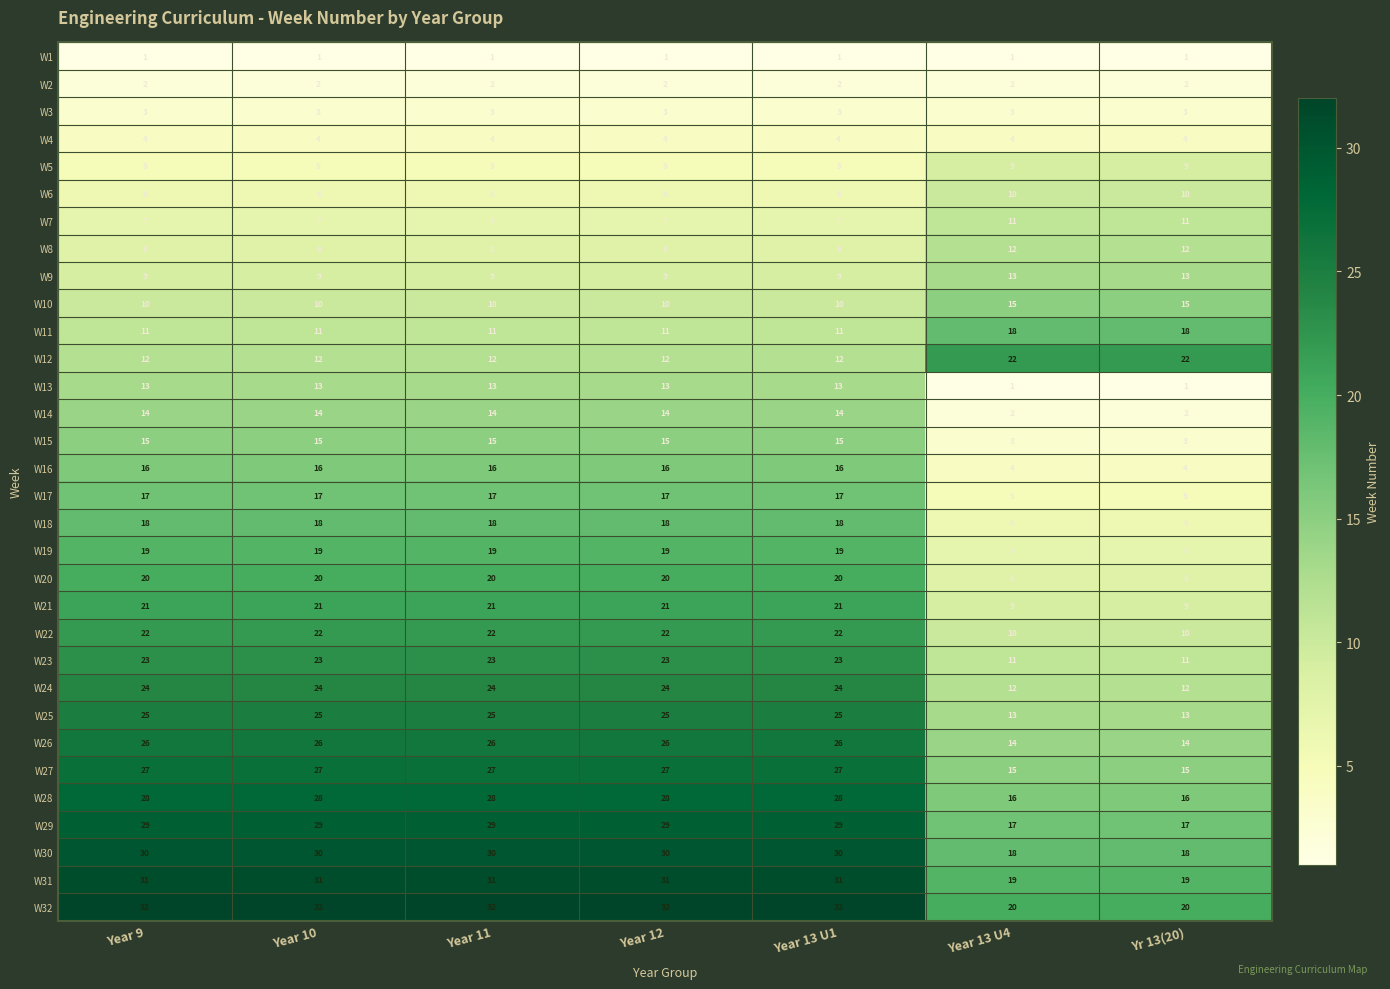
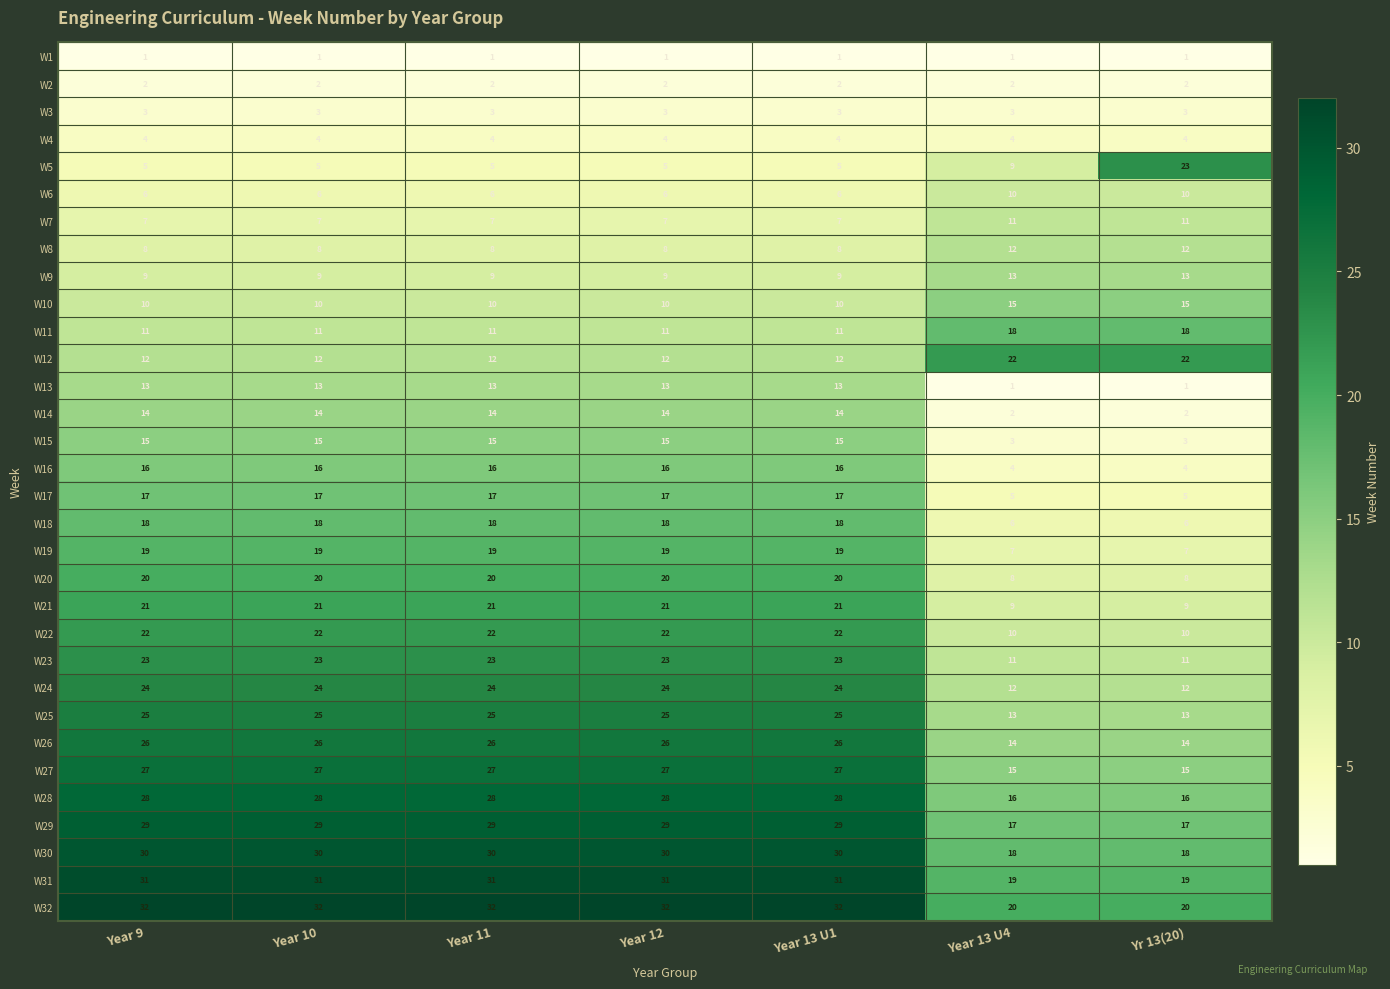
W5, Yr 13(20): 9 -> 23
